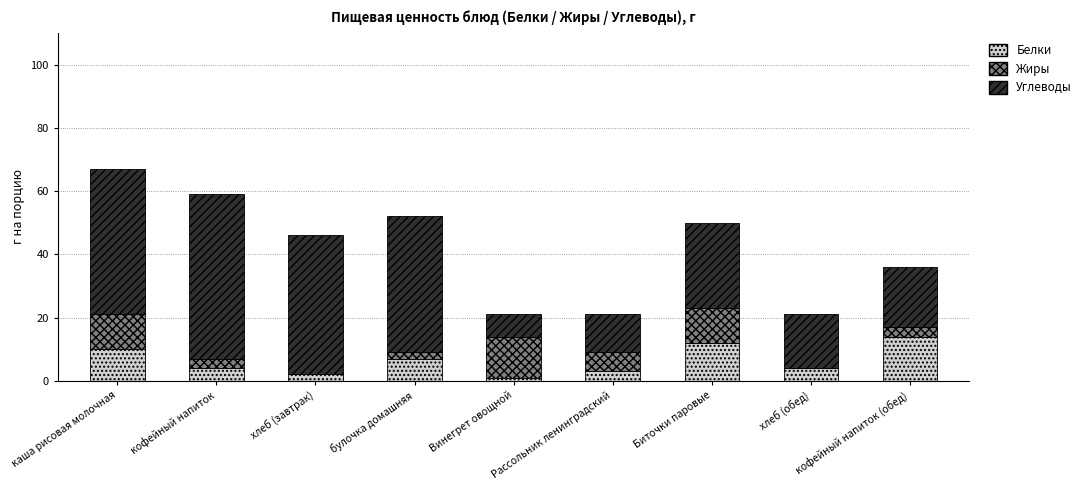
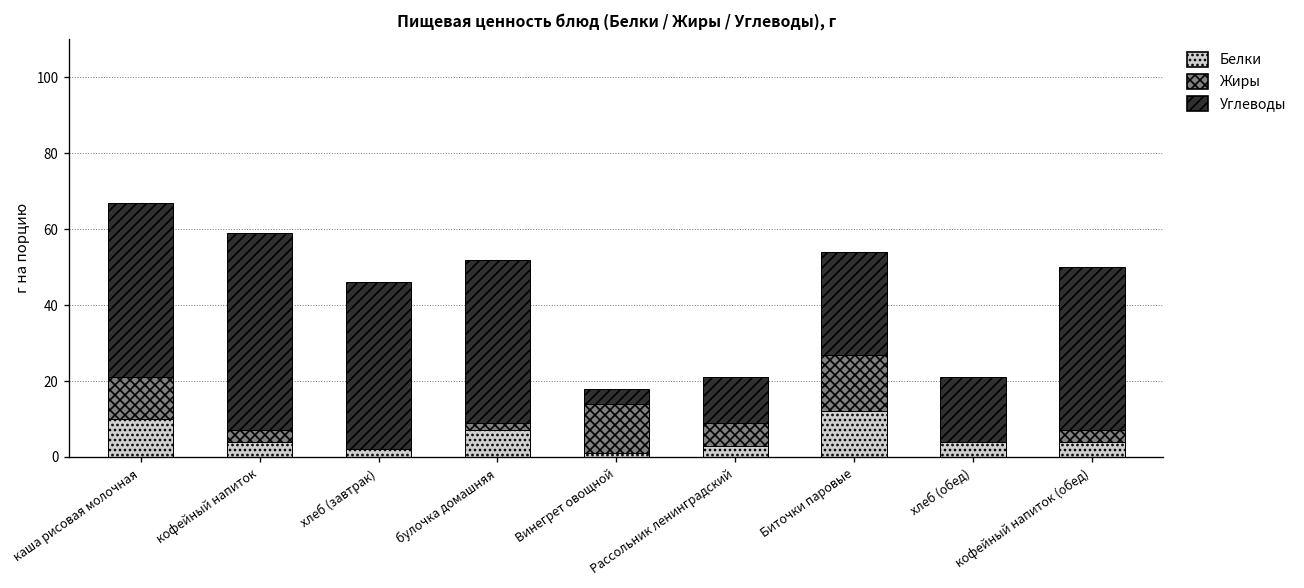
Углеводы, Винегрет овощной: 7 -> 4
Жиры, Биточки паровые: 11 -> 15
Белки, кофейный напиток (обед): 14 -> 4
Углеводы, кофейный напиток (обед): 19 -> 43
